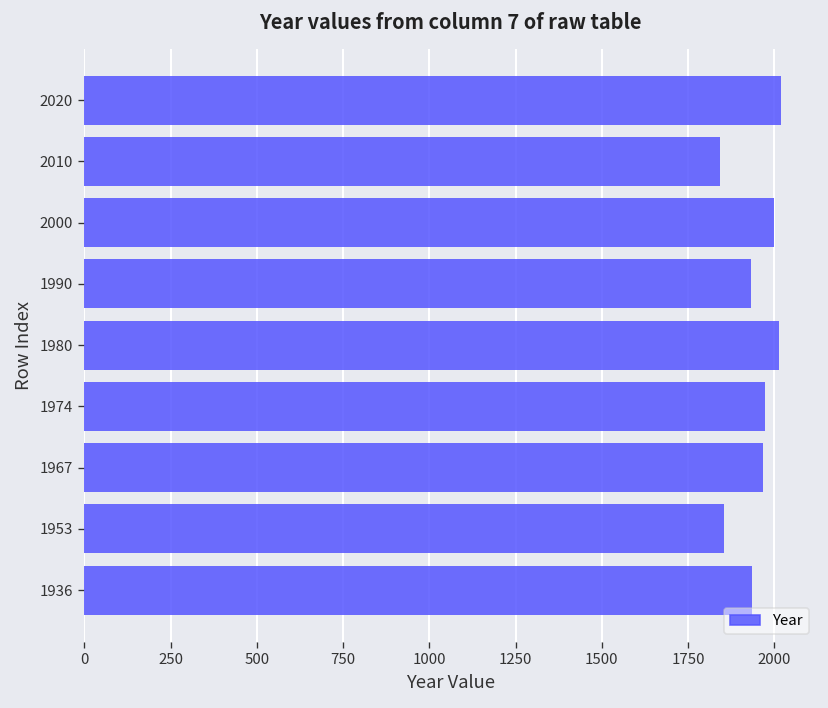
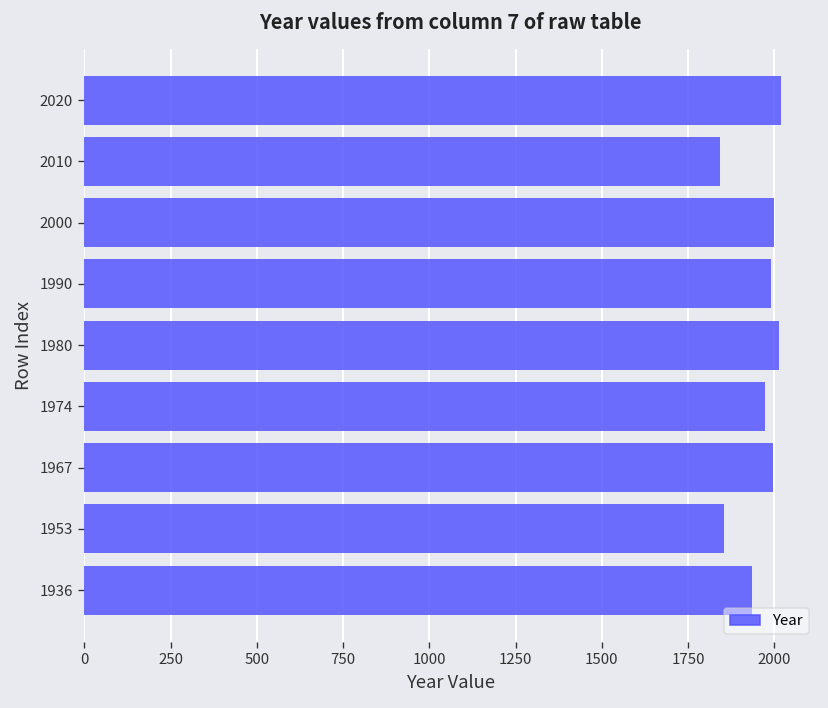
1990: 1930 -> 1990
1967: 1970 -> 2000
